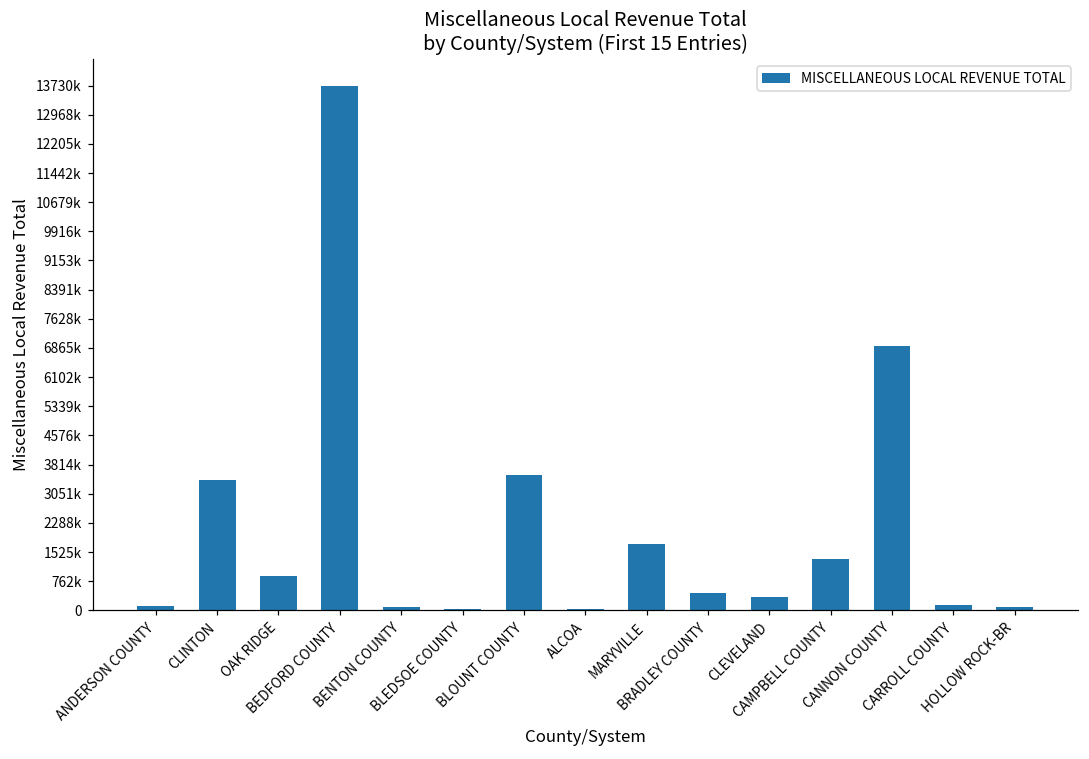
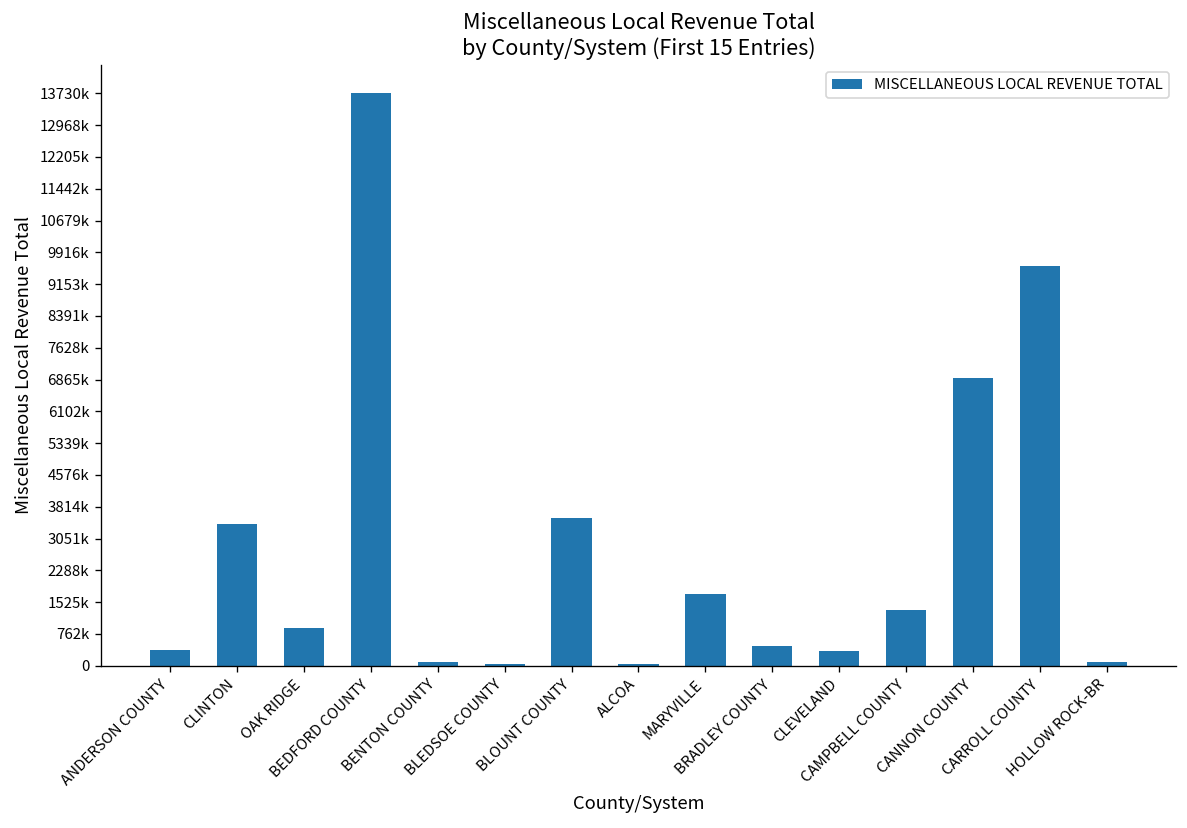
ANDERSON COUNTY: 100000 -> 400000
CARROLL COUNTY: 100000 -> 9600000
